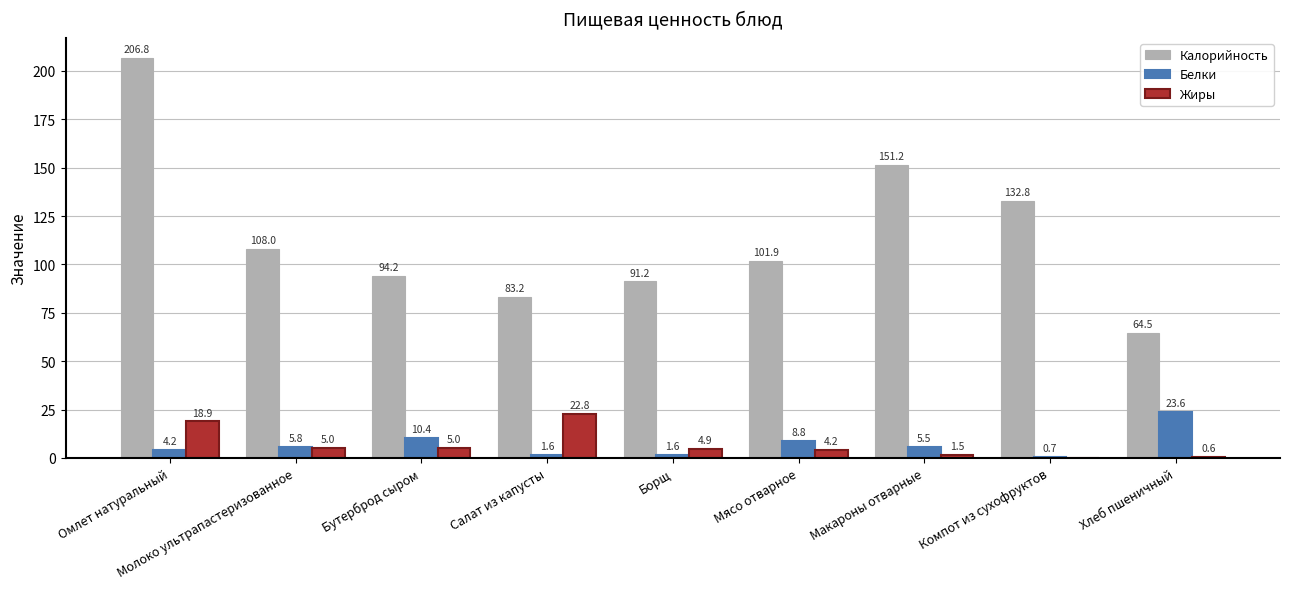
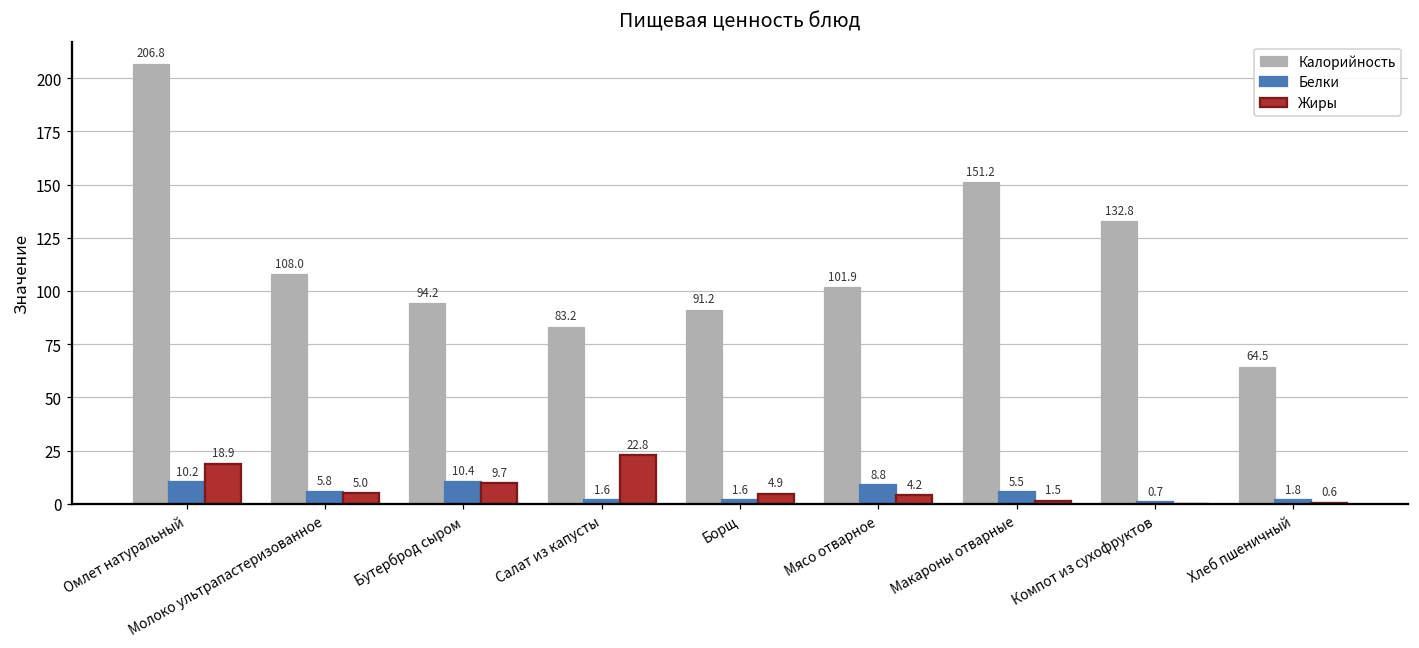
Белки, Омлет натуральный: 4.2 -> 10.2
Жиры, Бутерброд сыром: 5.0 -> 9.7
Белки, Хлеб пшеничный: 23.6 -> 1.8
